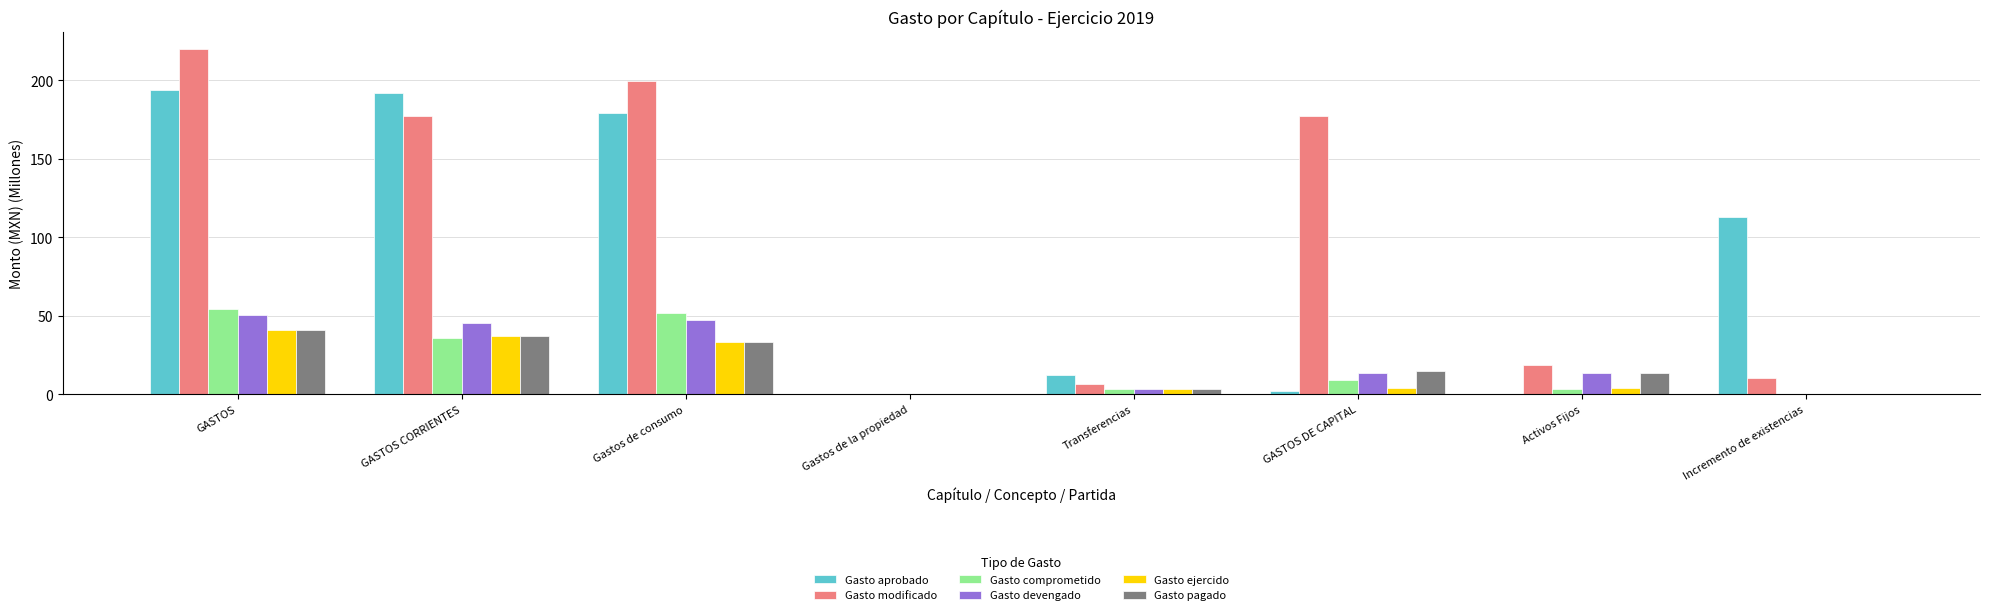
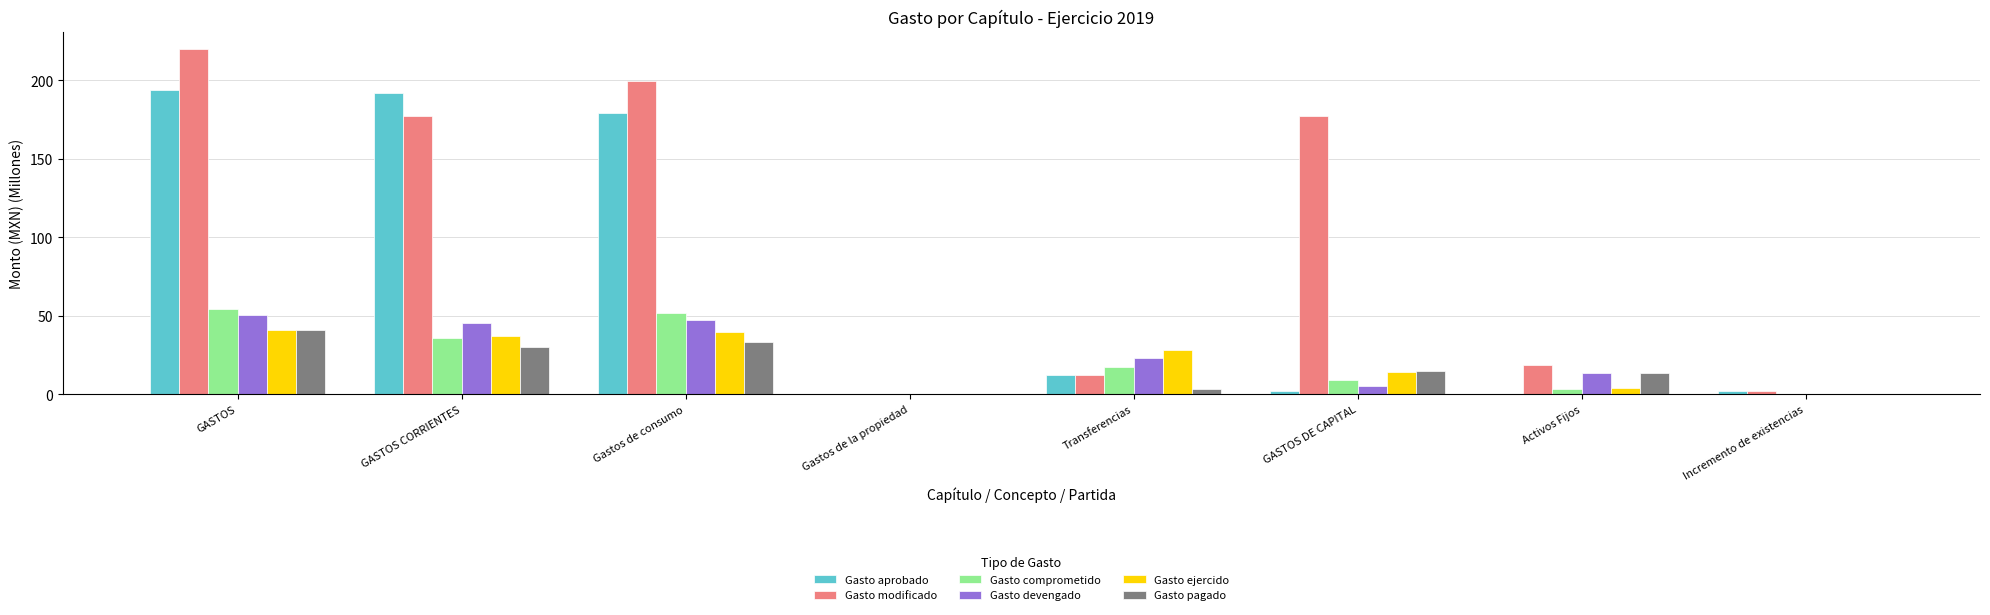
Gasto pagado, GASTOS CORRIENTES: 37 -> 30
Gasto ejercido, Gastos de consumo: 34 -> 40
Gasto modificado, Transferencias: 7 -> 12
Gasto comprometido, Transferencias: 4 -> 17
Gasto devengado, Transferencias: 4 -> 23
Gasto ejercido, Transferencias: 4 -> 28
Gasto devengado, GASTOS DE CAPITAL: 13 -> 5
Gasto ejercido, GASTOS DE CAPITAL: 4 -> 14
Gasto aprobado, Incremento de existencias: 113 -> 2
Gasto modificado, Incremento de existencias: 10 -> 2
